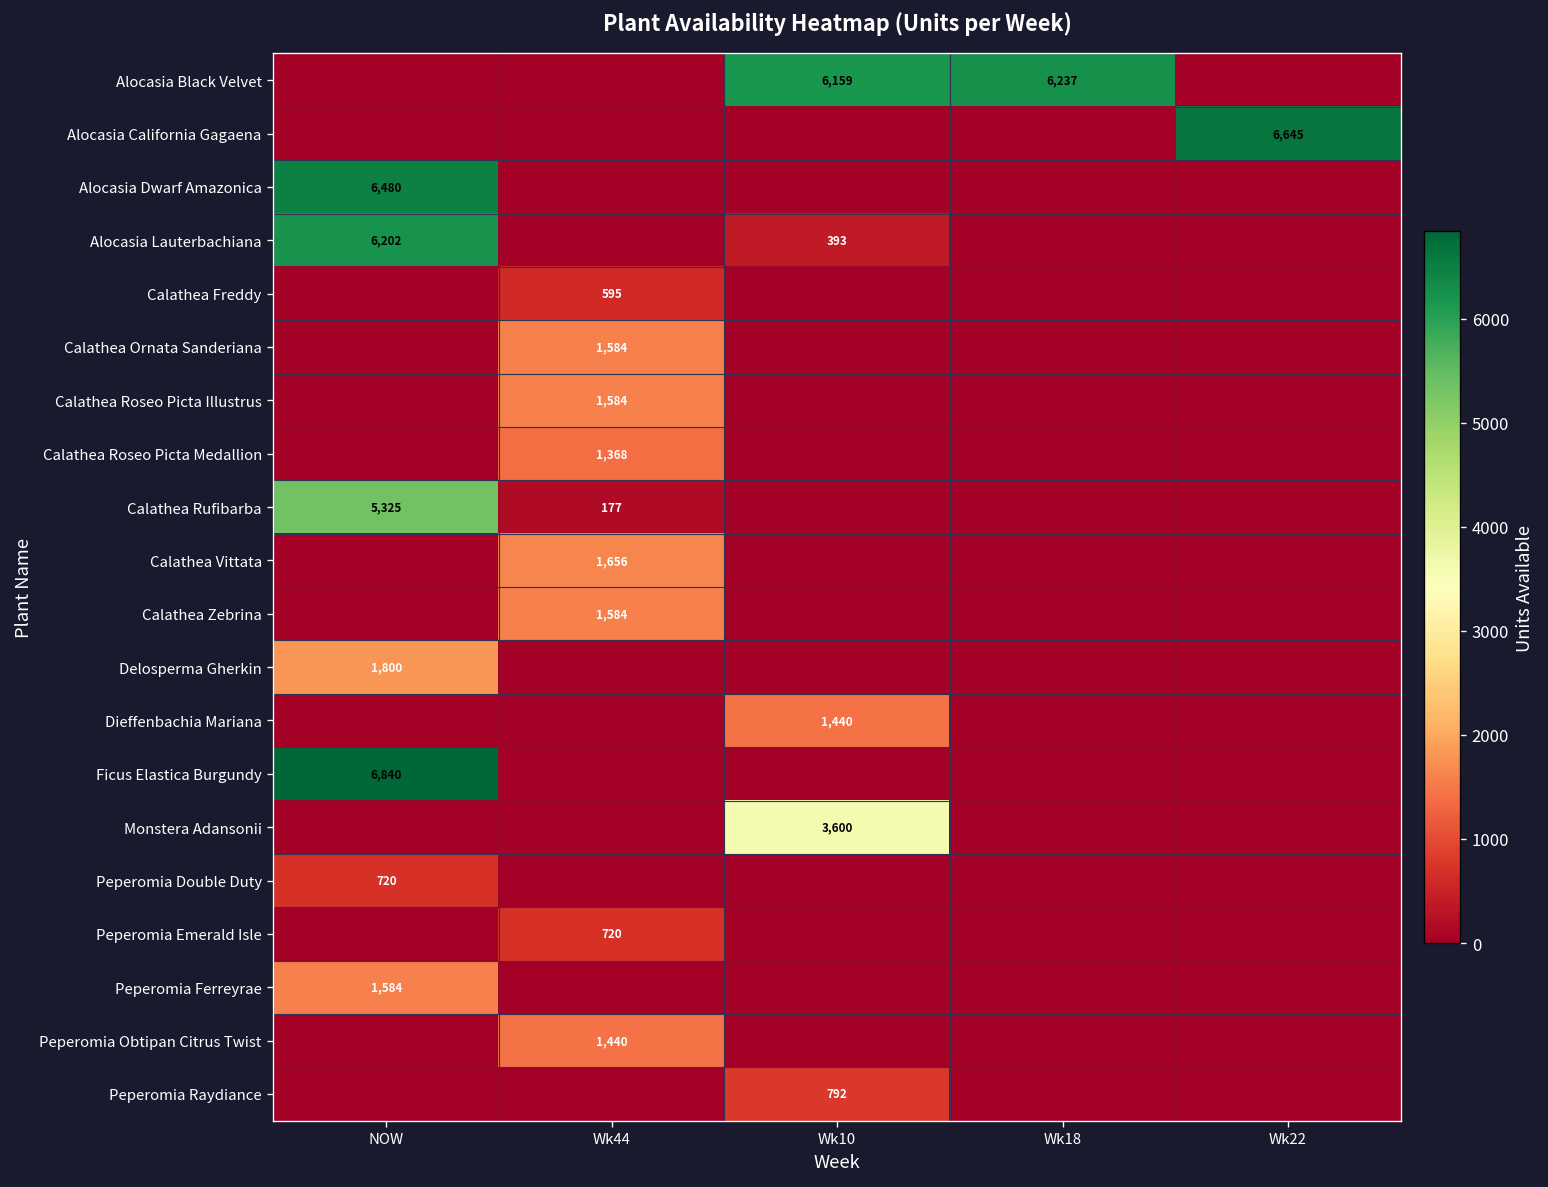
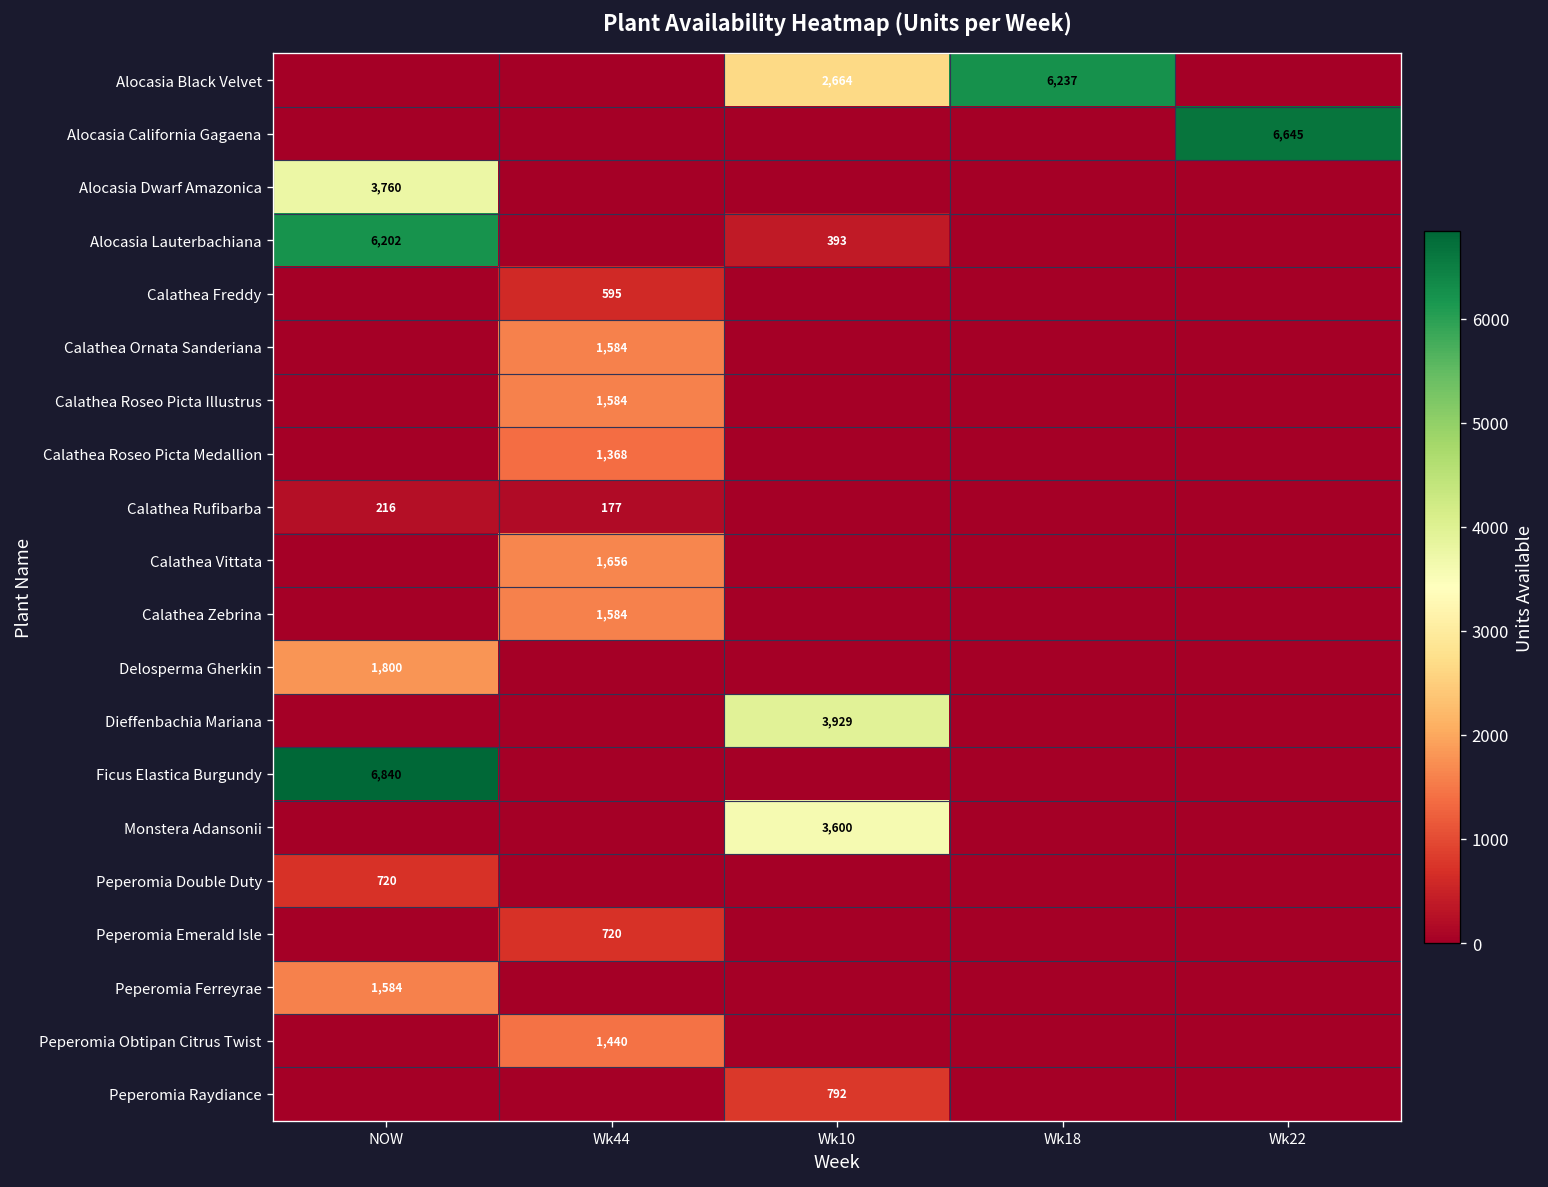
Alocasia Black Velvet, Wk10: 6,159 -> 2,664
Alocasia Dwarf Amazonica, NOW: 6,480 -> 3,760
Calathea Rufibarba, NOW: 5,325 -> 216
Dieffenbachia Mariana, Wk10: 1,440 -> 3,929
